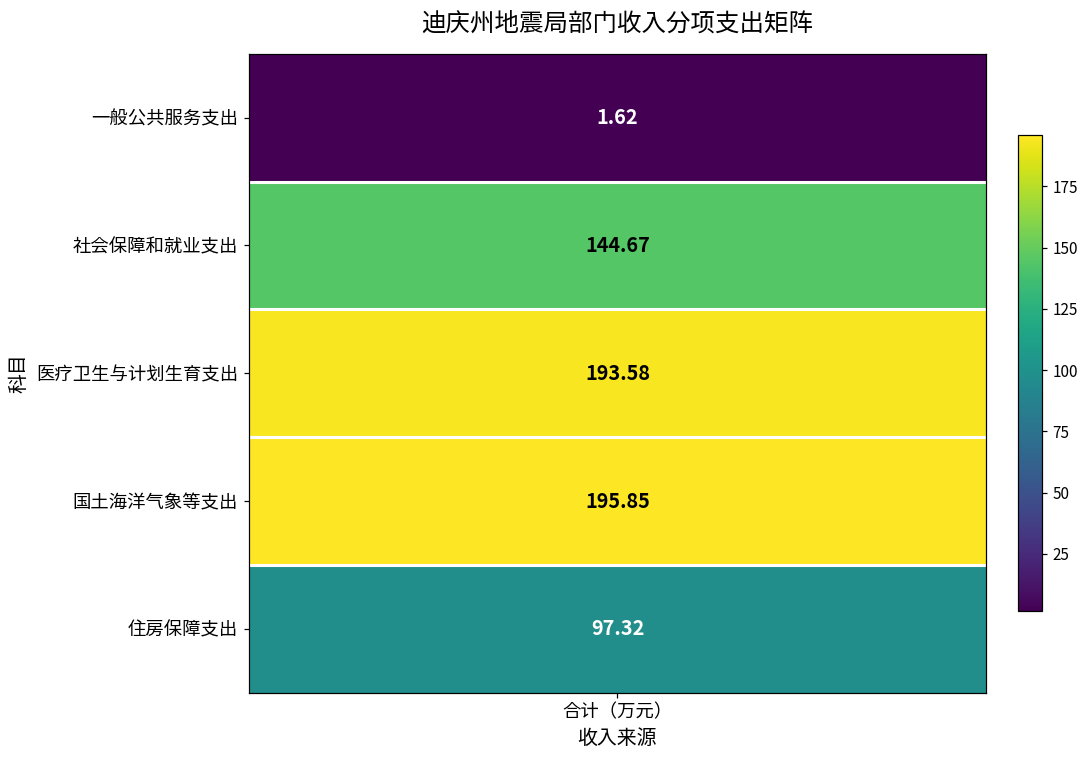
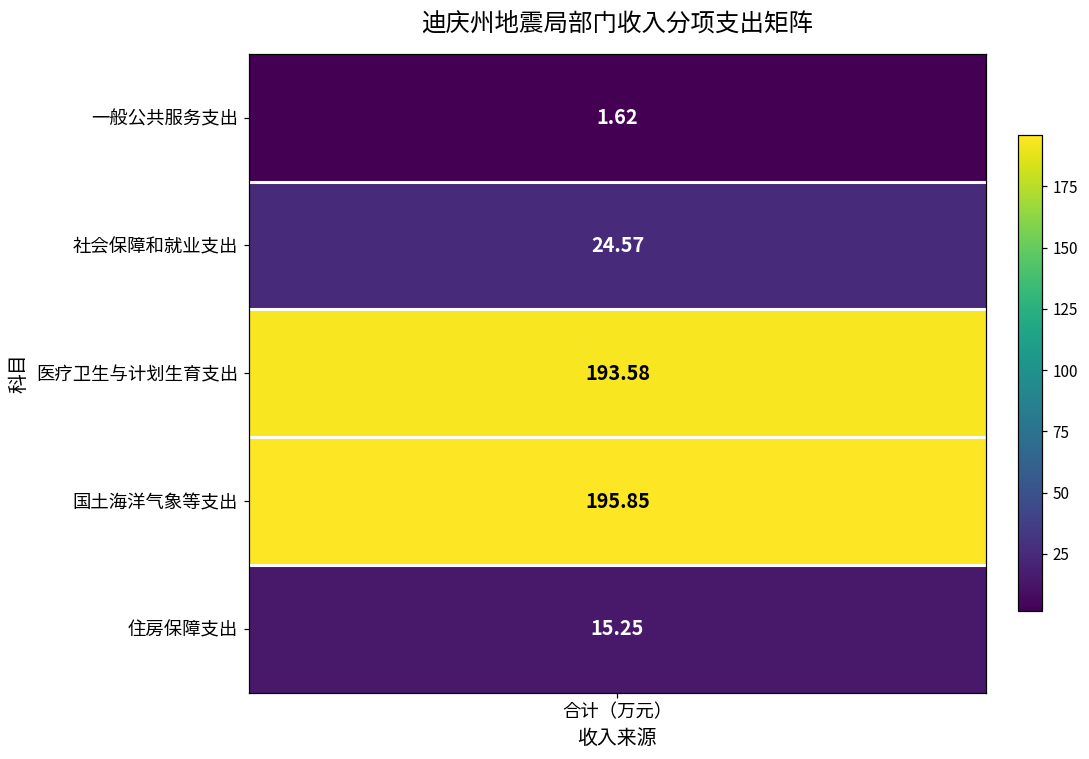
社会保障和就业支出, 合计（万元）: 144.67 -> 24.57
住房保障支出, 合计（万元）: 97.32 -> 15.25
